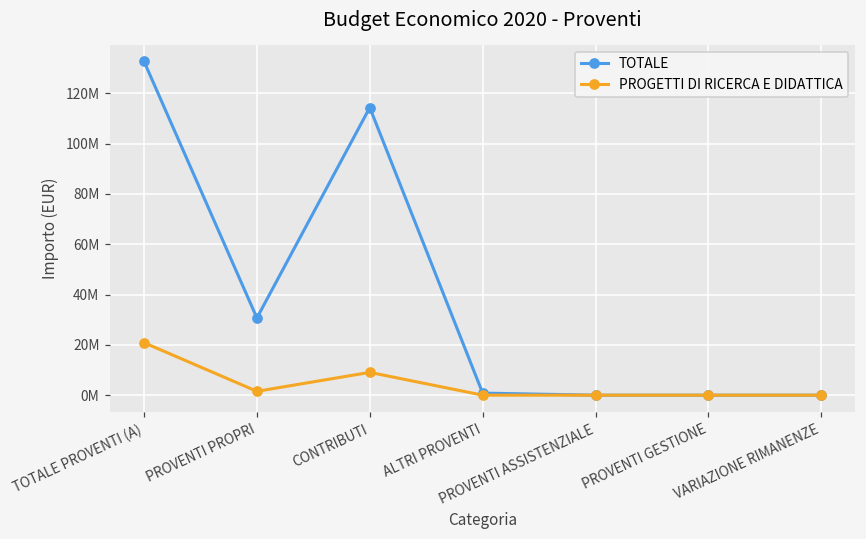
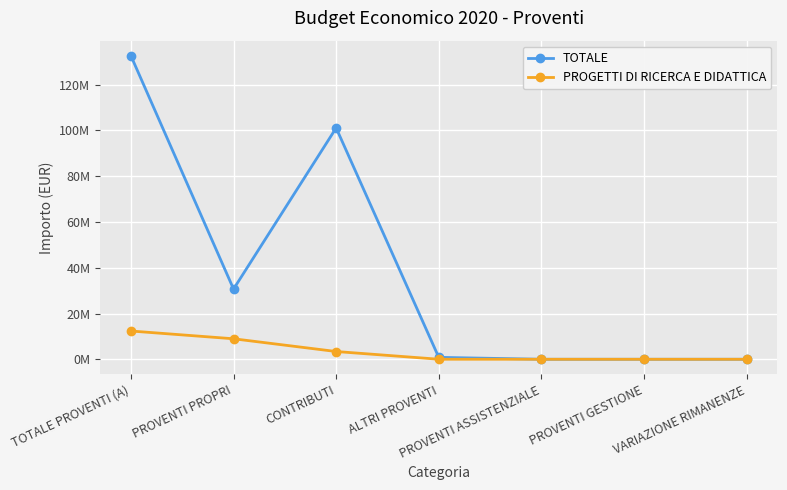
PROGETTI DI RICERCA E DIDATTICA, TOTALE PROVENTI (A): 21000000 -> 12000000
PROGETTI DI RICERCA E DIDATTICA, PROVENTI PROPRI: 2000000 -> 9000000
TOTALE, CONTRIBUTI: 114000000 -> 101000000
PROGETTI DI RICERCA E DIDATTICA, CONTRIBUTI: 9000000 -> 3000000
